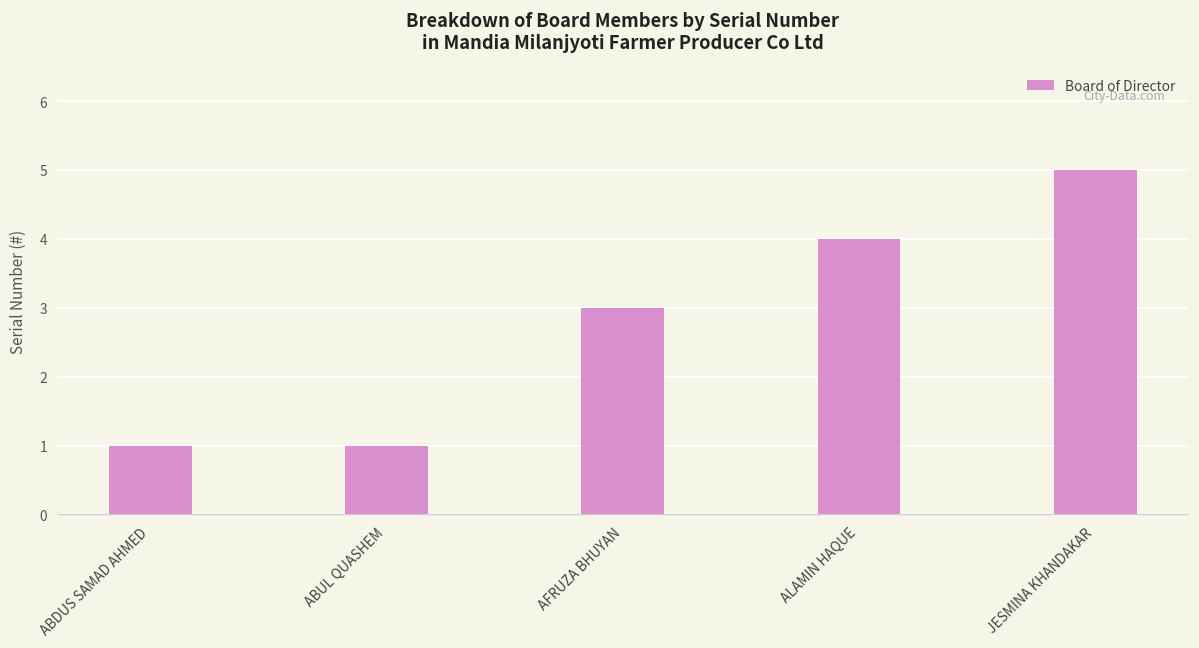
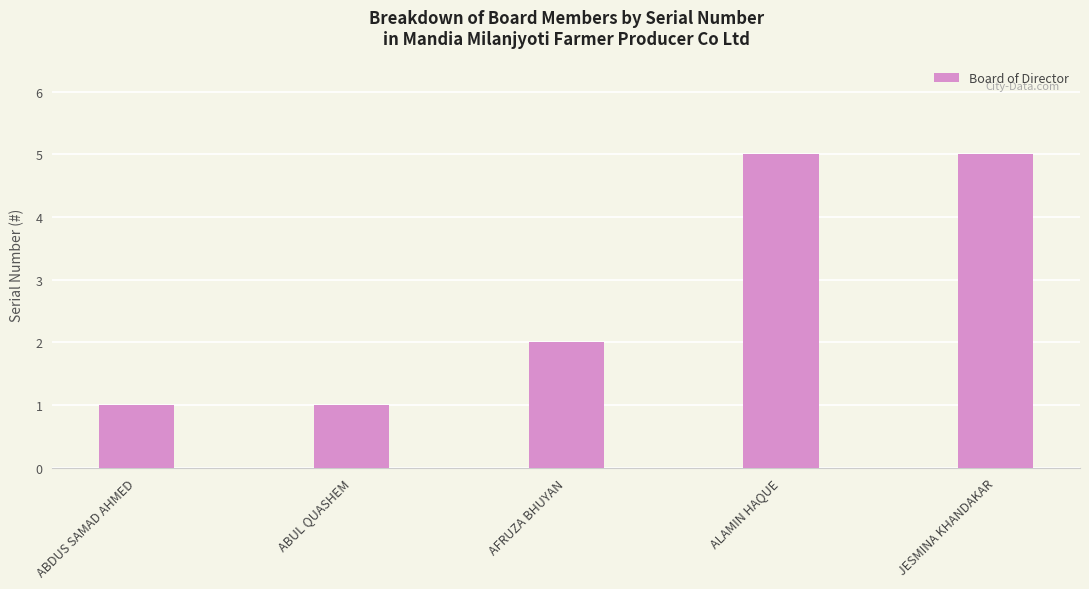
AFRUZA BHUYAN: 3 -> 2
ALAMIN HAQUE: 4 -> 5
